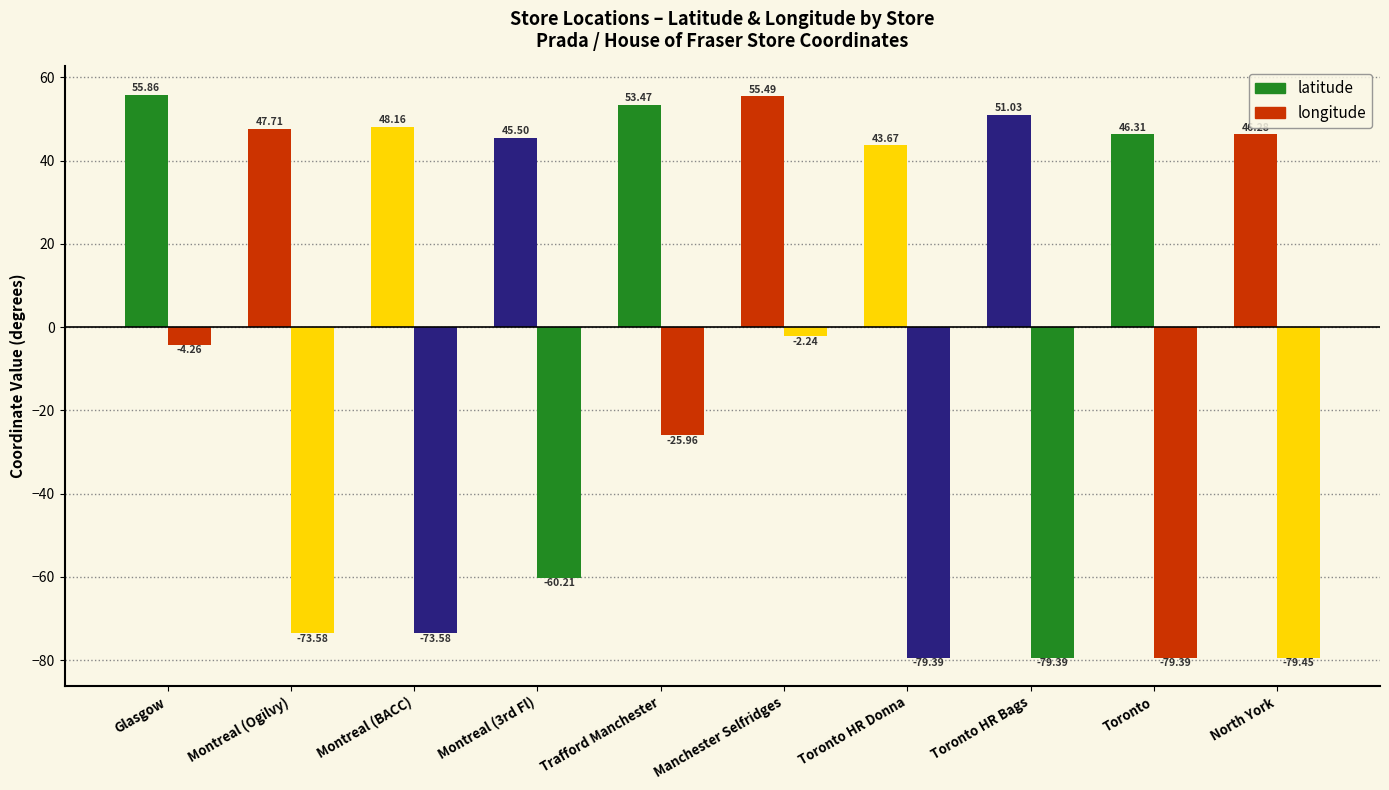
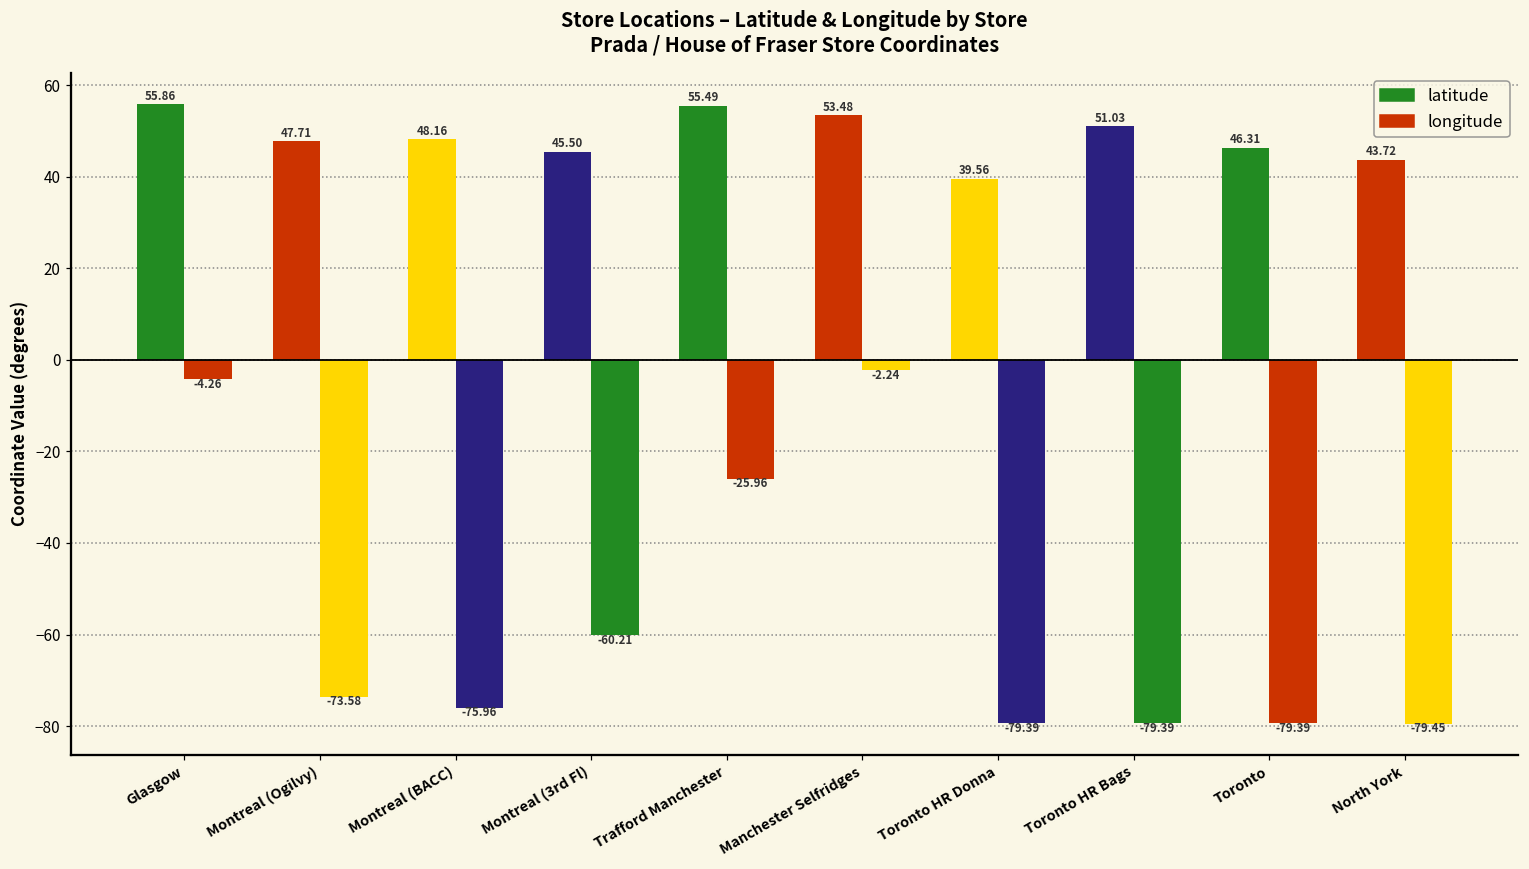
longitude, Montreal (BACC): -73.58 -> -75.96
latitude, Trafford Manchester: 53.47 -> 55.49
latitude, Manchester Selfridges: 55.49 -> 53.48
latitude, Toronto HR Donna: 43.67 -> 39.56
latitude, North York: 46 -> 44
